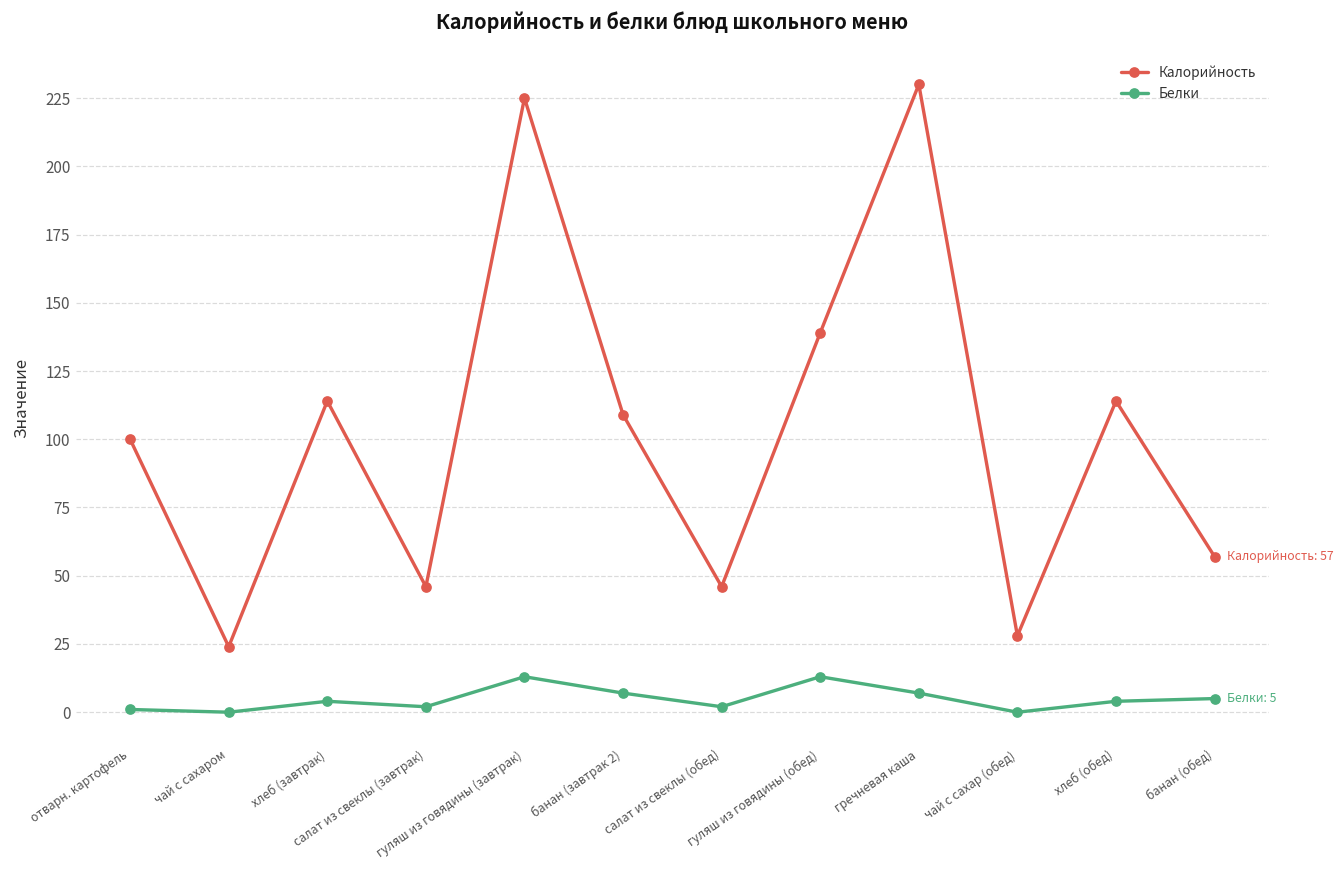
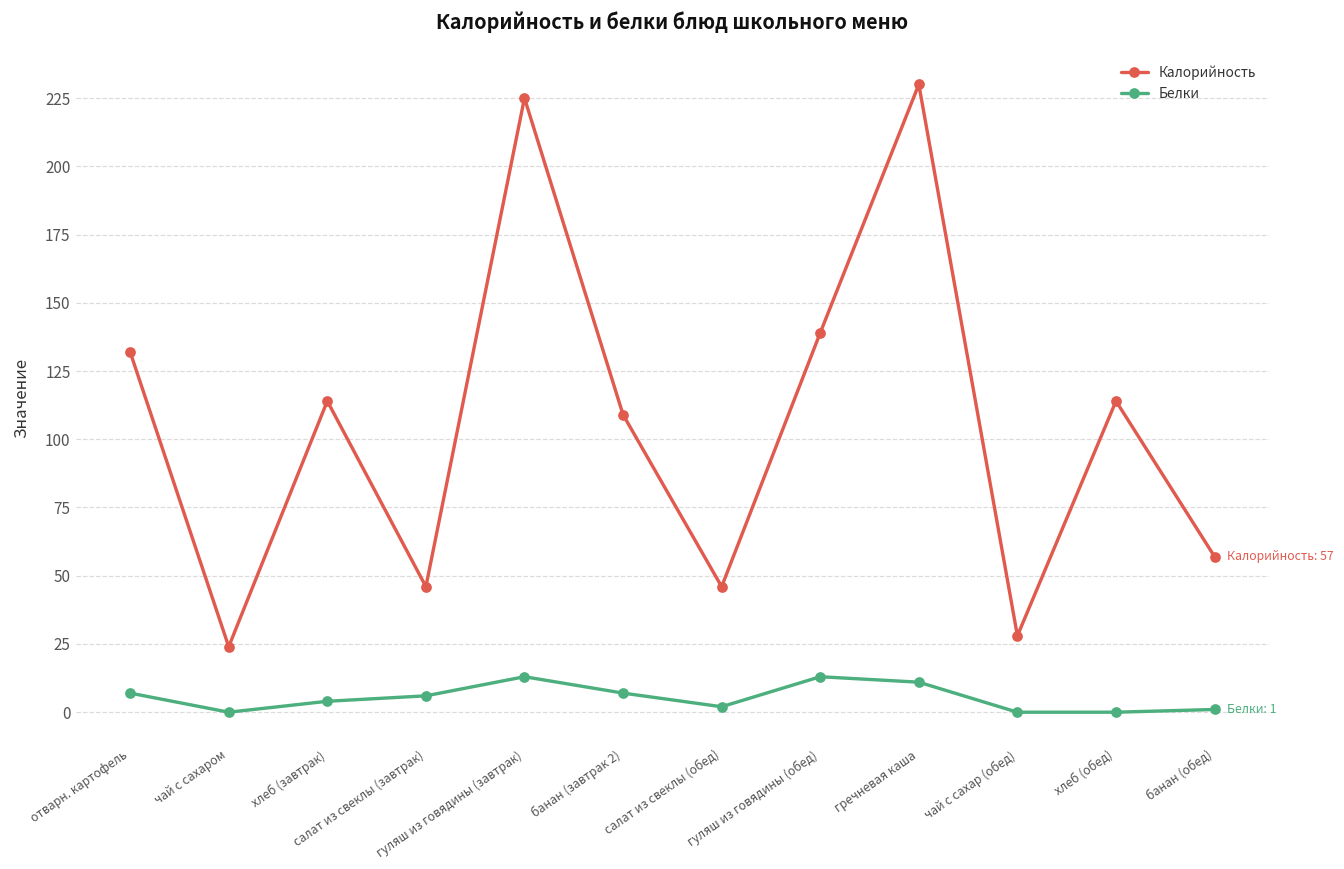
Калорийность, отварн. картофель: 100 -> 132
Белки, отварн. картофель: 1 -> 7
Белки, салат из свеклы (завтрак): 2 -> 6
Белки, гречневая каша: 7 -> 11
Белки, хлеб (обед): 4 -> 0
Белки, банан (обед): 5 -> 1
